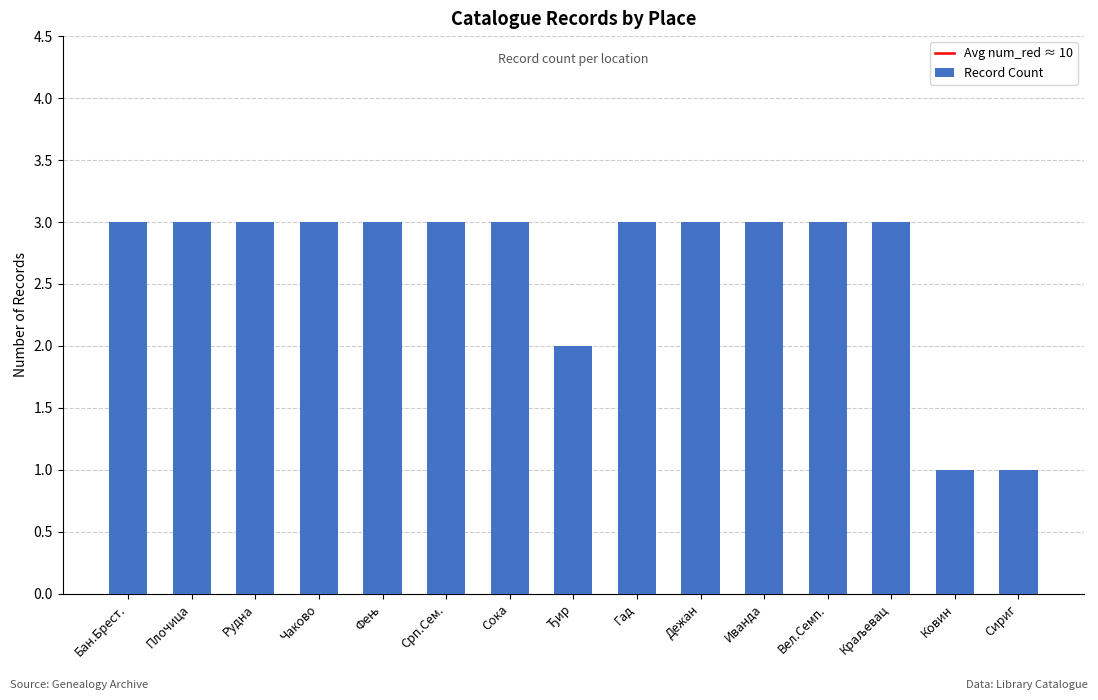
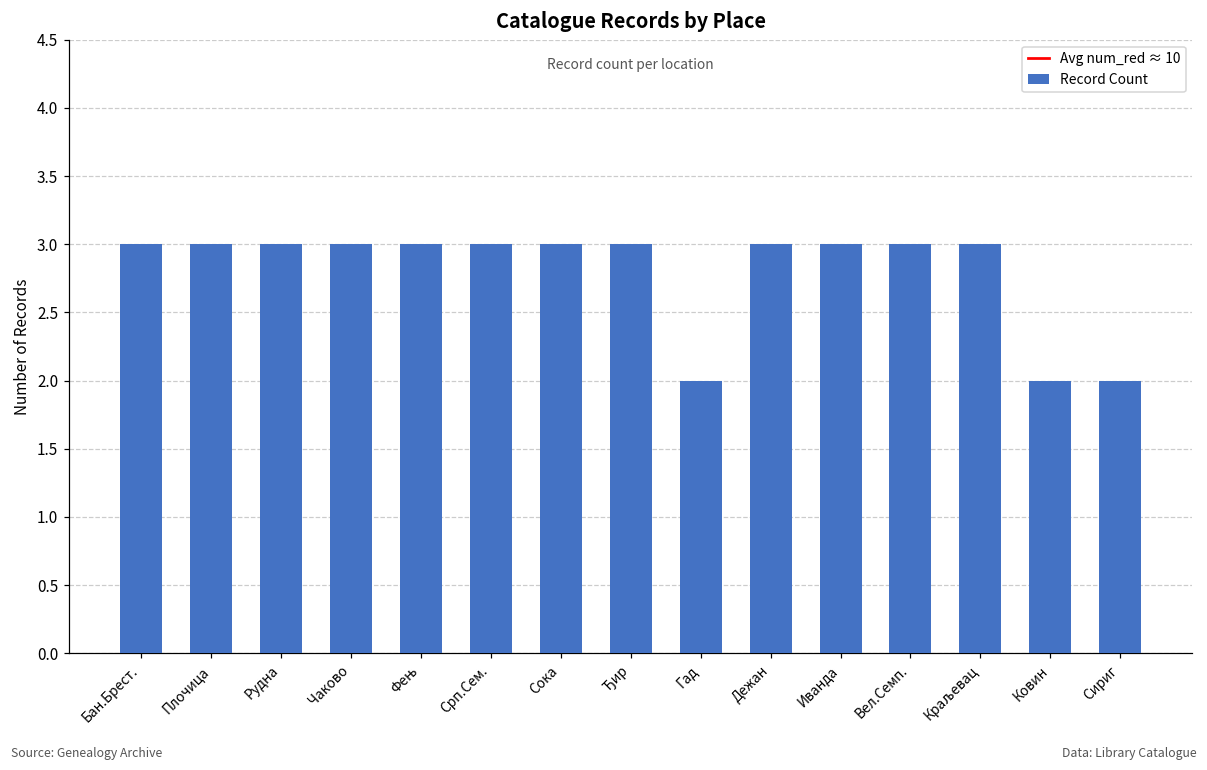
Ђир: 2 -> 3
Гад: 3 -> 2
Ковин: 1 -> 2
Сириг: 1 -> 2
